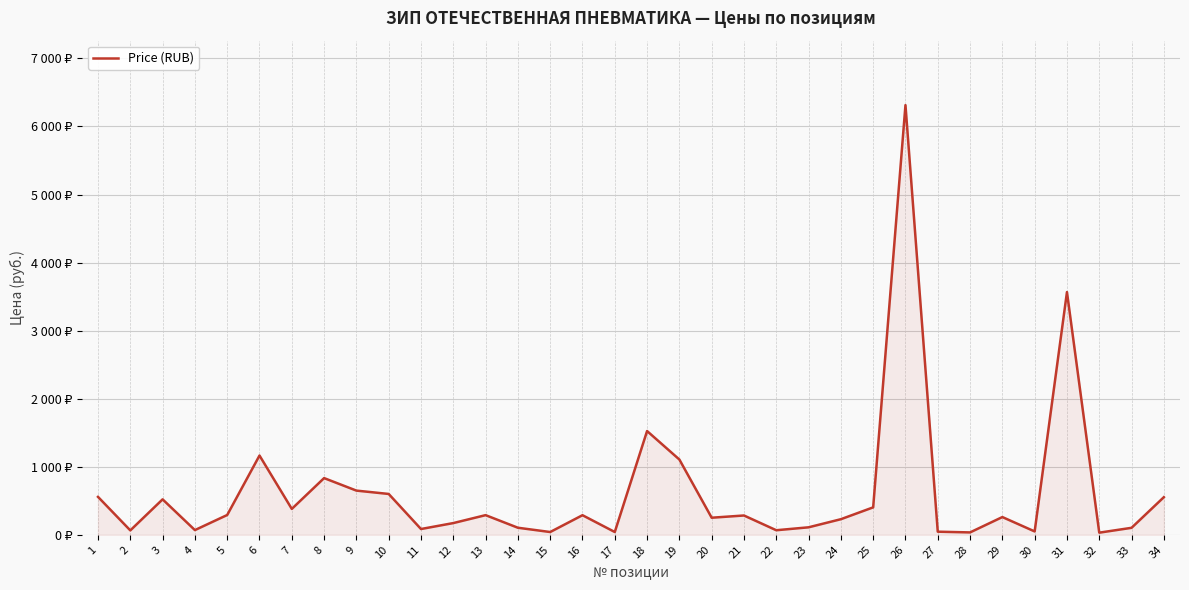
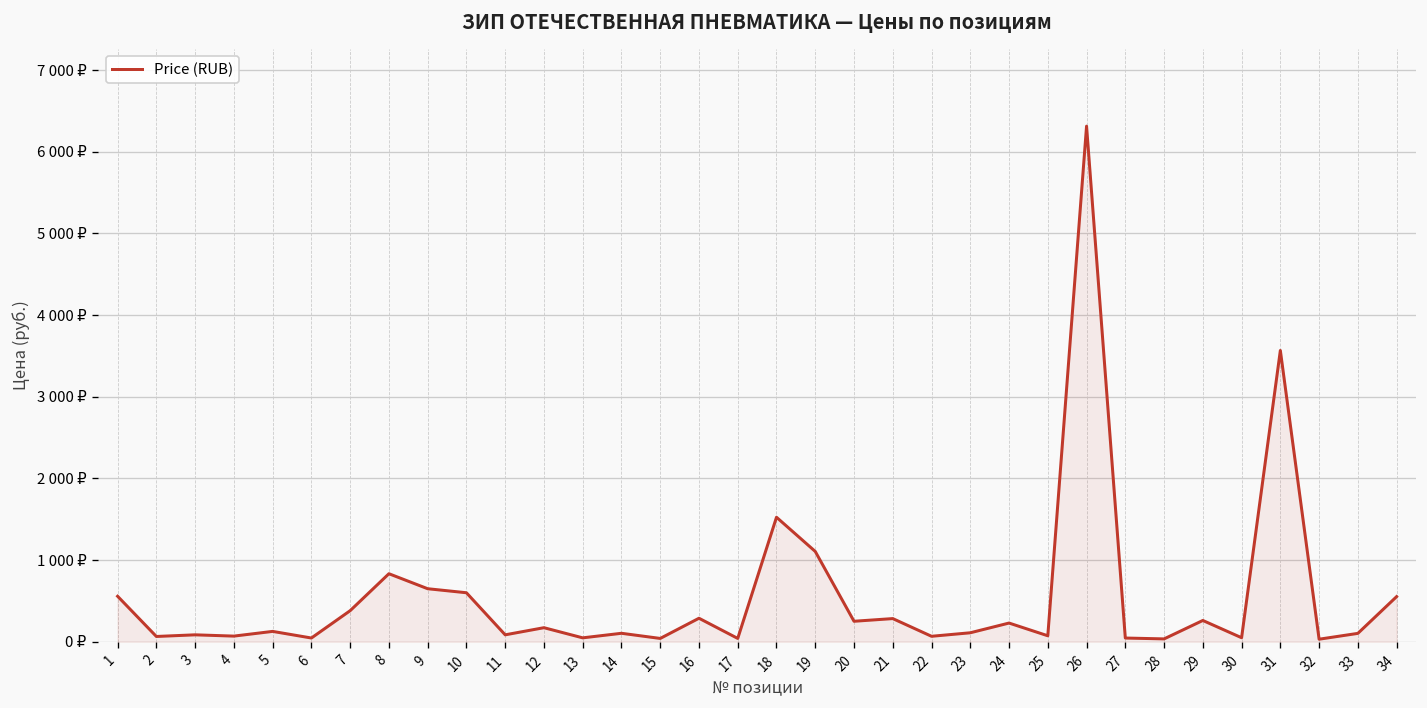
3: 500 ₽ -> 100 ₽
5: 300 ₽ -> 100 ₽
6: 1200 ₽ -> 0 ₽
13: 300 ₽ -> 0 ₽
25: 400 ₽ -> 100 ₽
